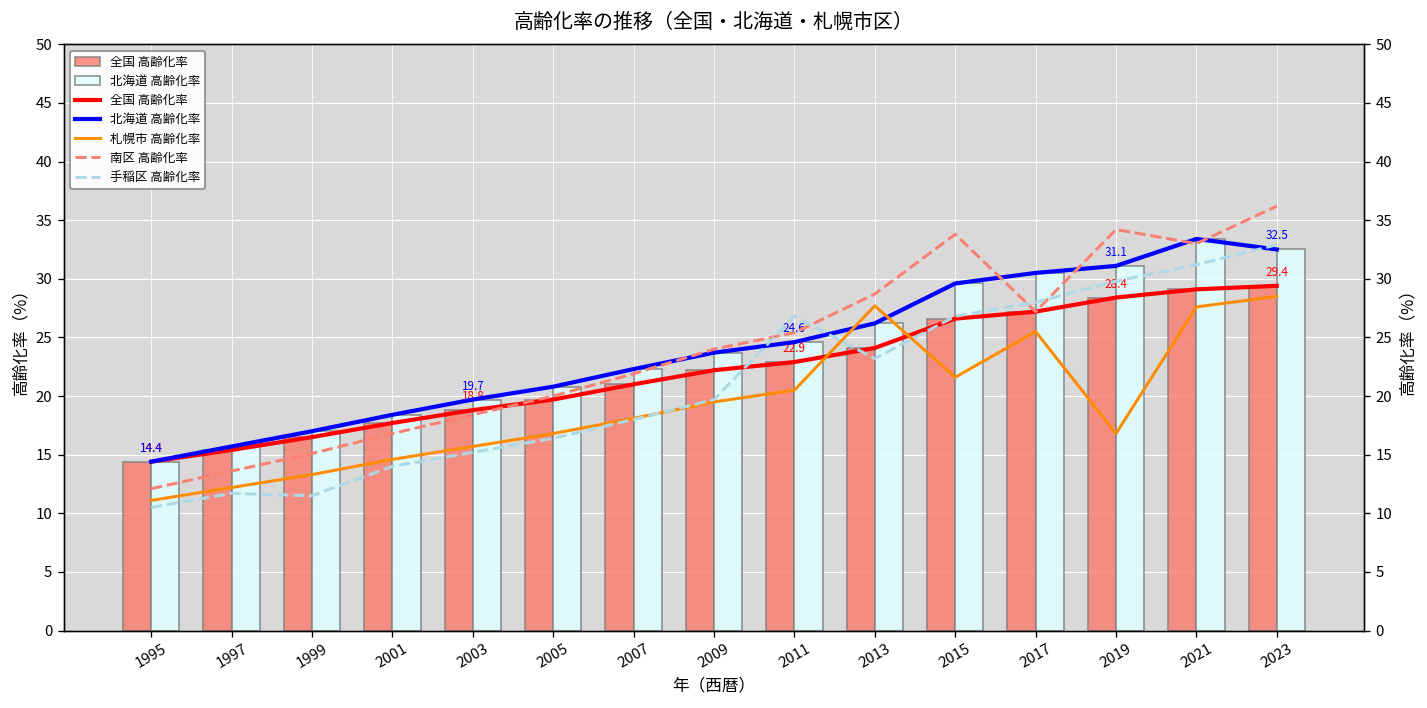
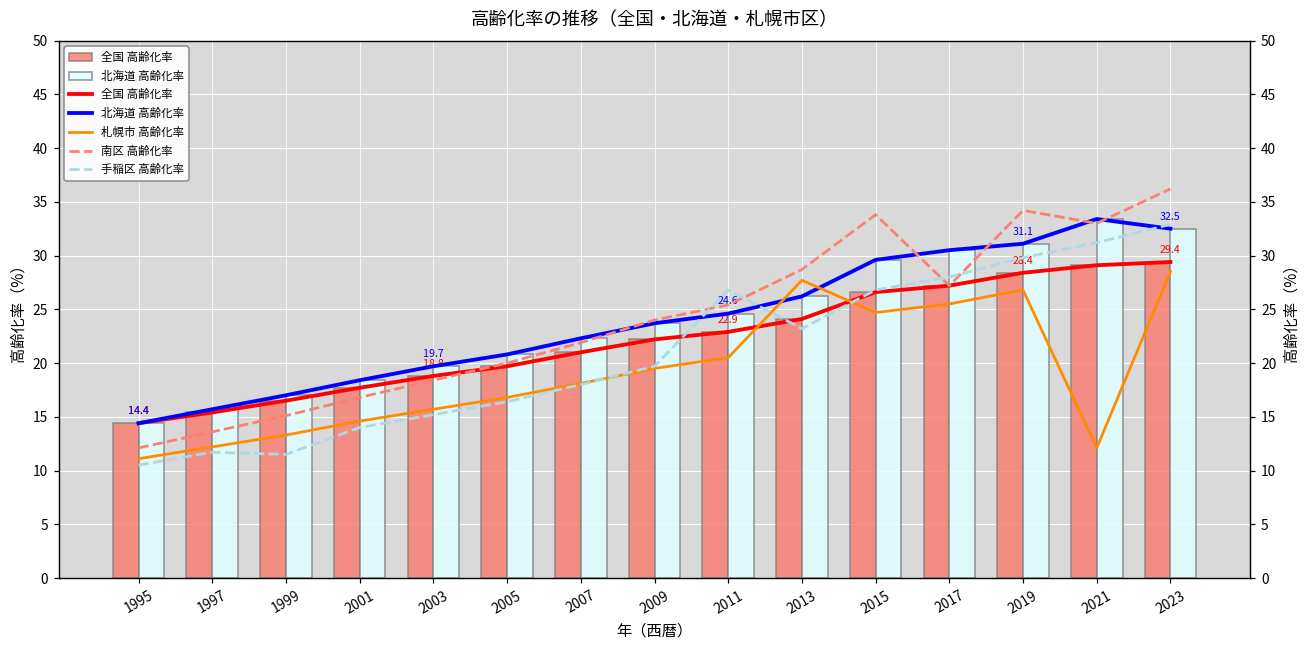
札幌市 高齢化率, 2015: 22 -> 25
札幌市 高齢化率, 2019: 17 -> 27
札幌市 高齢化率, 2021: 28 -> 12
